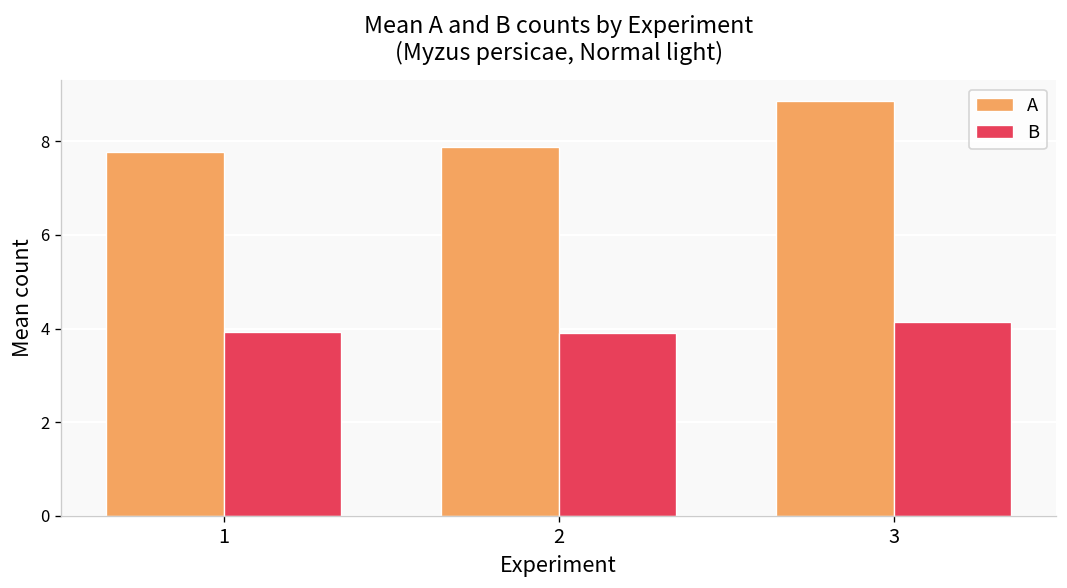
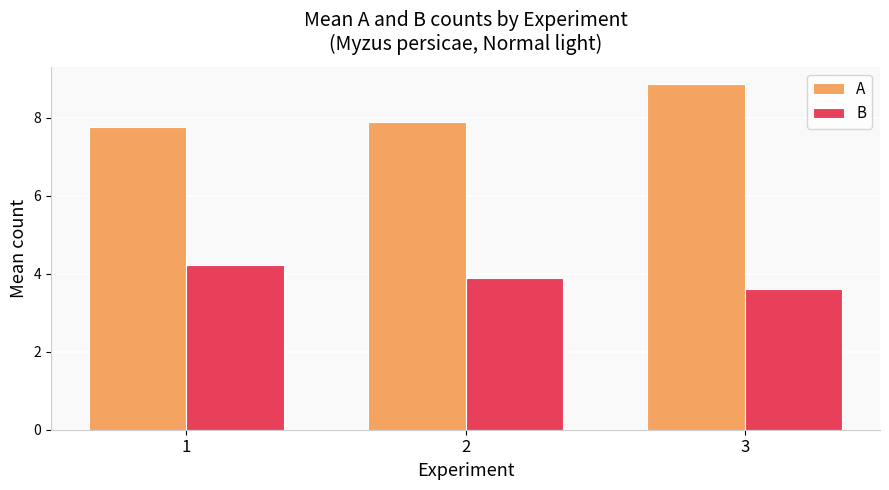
B, 1: 3.9 -> 4.2
B, 3: 4.1 -> 3.6
